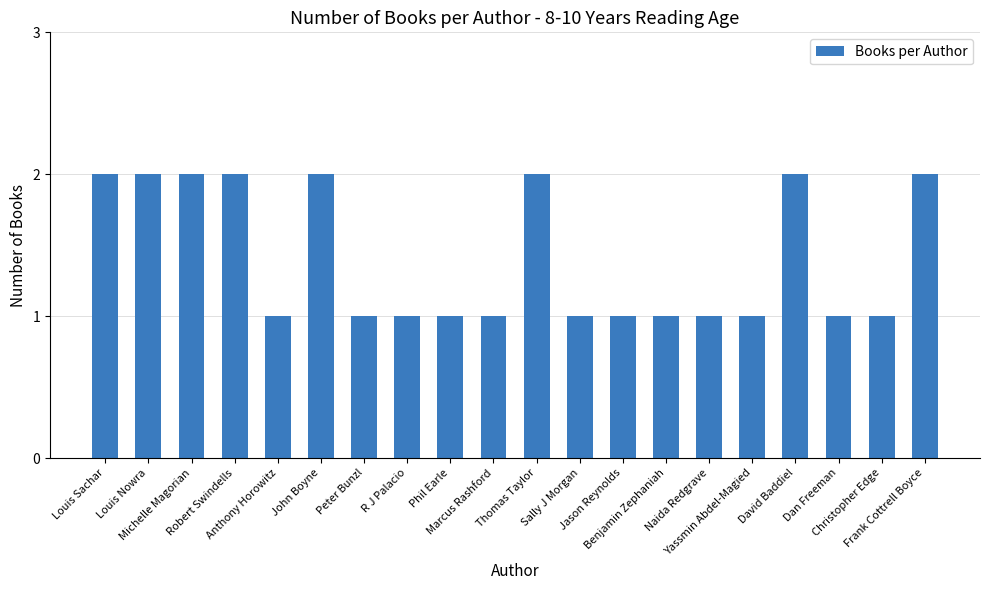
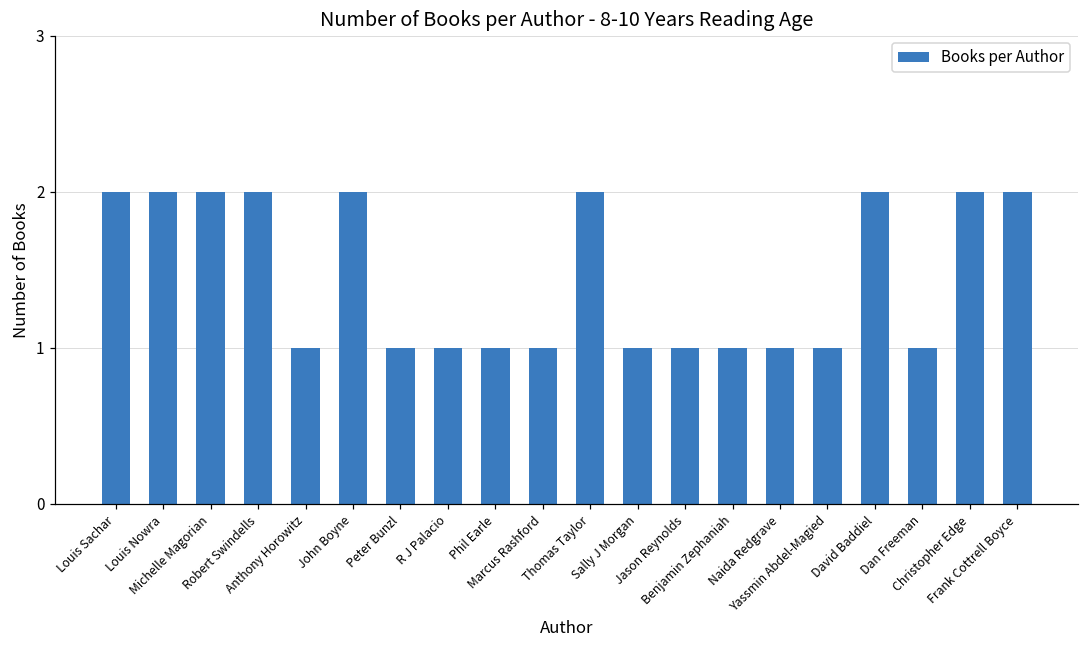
Christopher Edge: 1 -> 2
